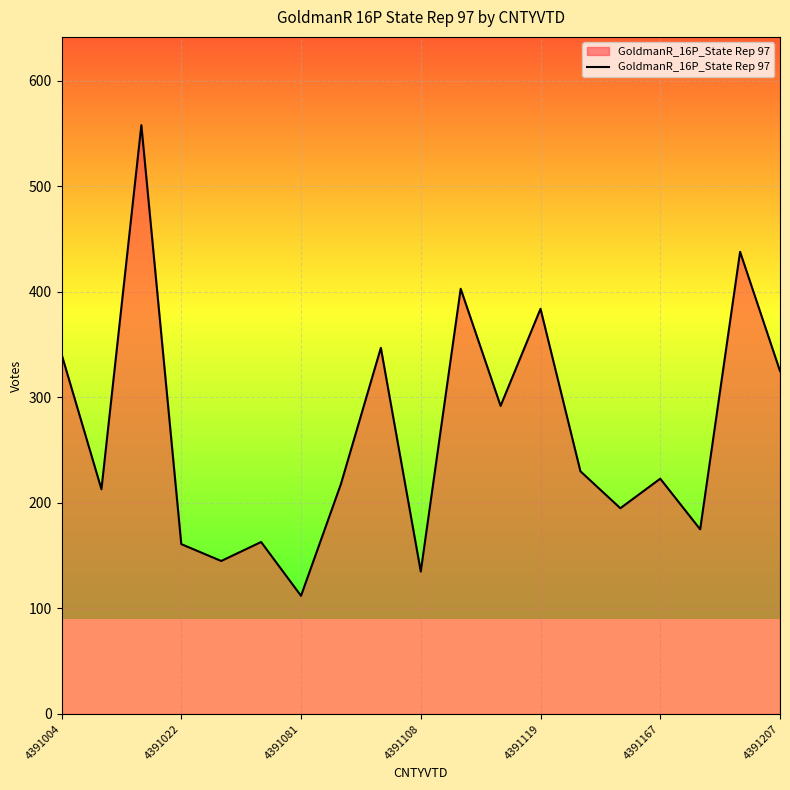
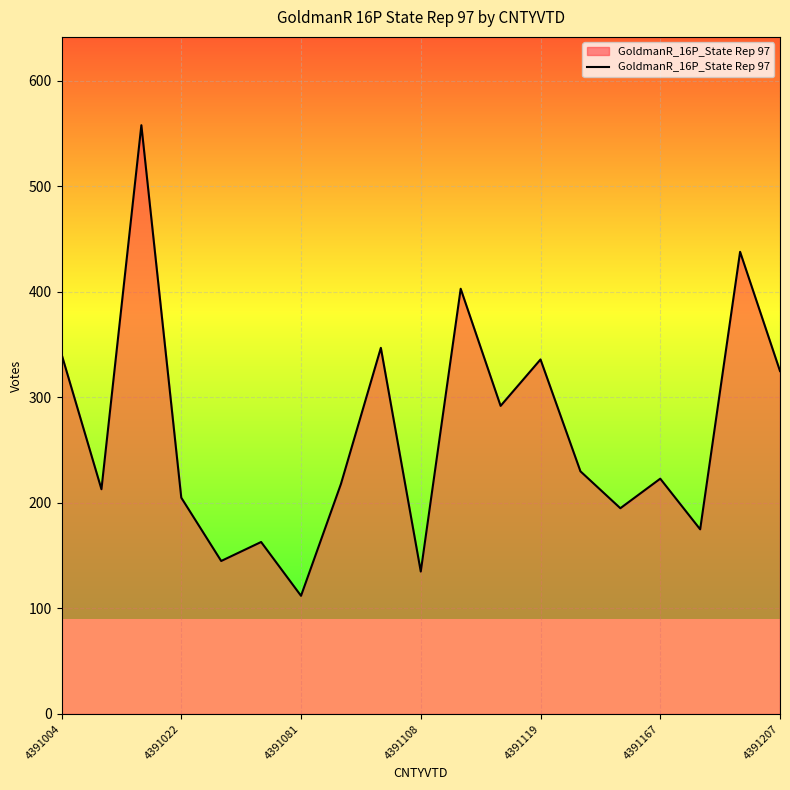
4391022: 161 -> 205
4391119: 384 -> 336
